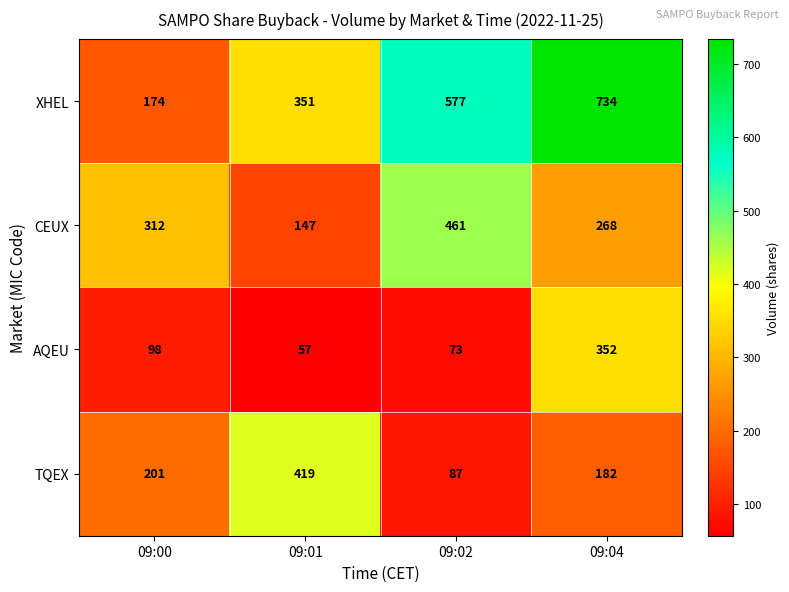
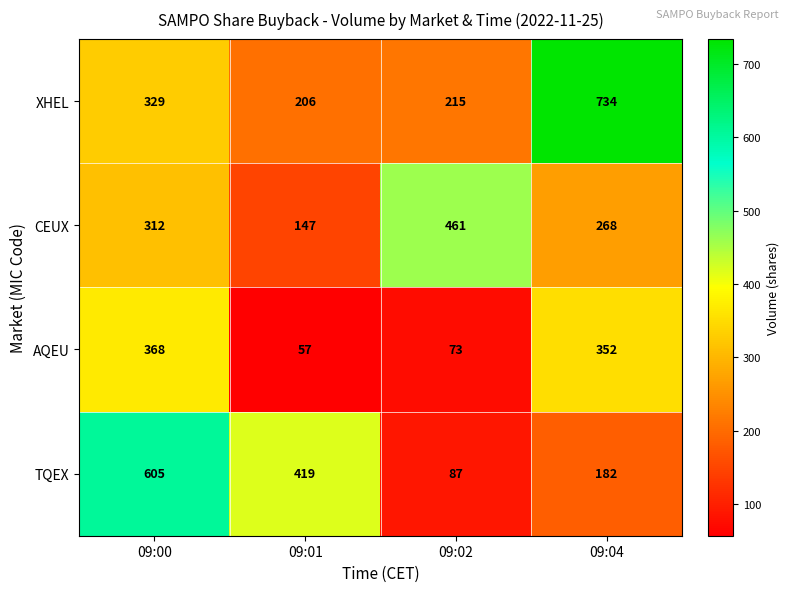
XHEL, 09:00: 174 -> 329
XHEL, 09:01: 351 -> 206
XHEL, 09:02: 577 -> 215
AQEU, 09:00: 98 -> 368
TQEX, 09:00: 201 -> 605
